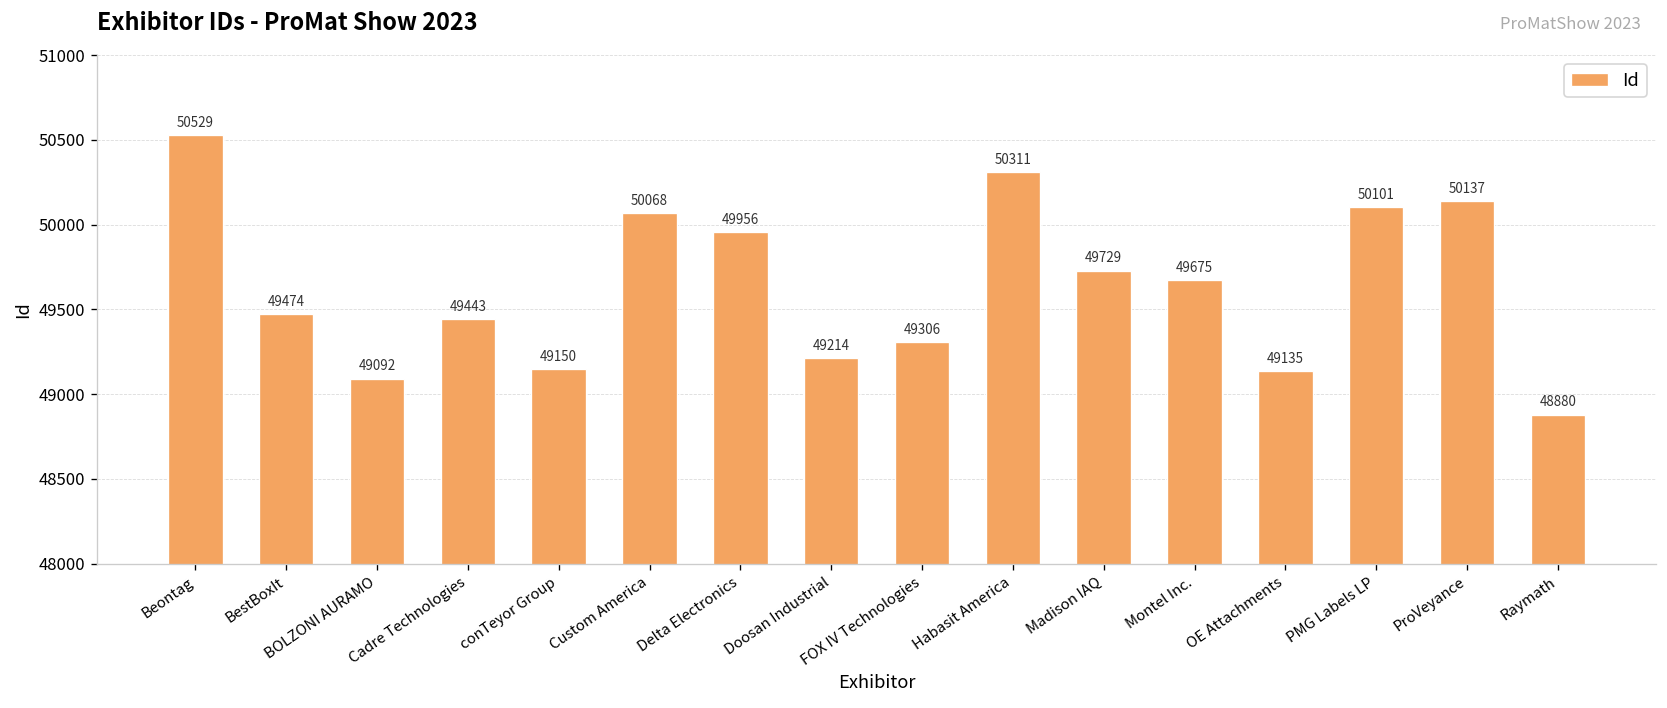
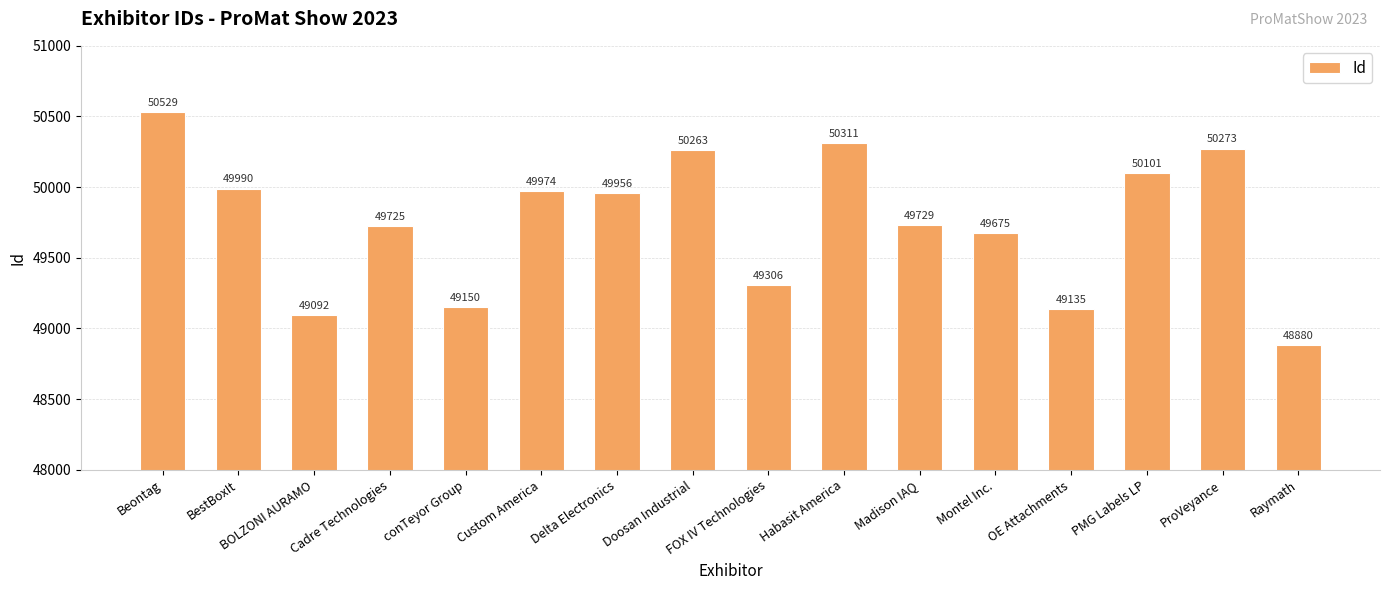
BestBoxIt: 49474 -> 49990
Cadre Technologies: 49443 -> 49725
Custom America: 50068 -> 49974
Doosan Industrial: 49214 -> 50263
ProVeyance: 50137 -> 50273
